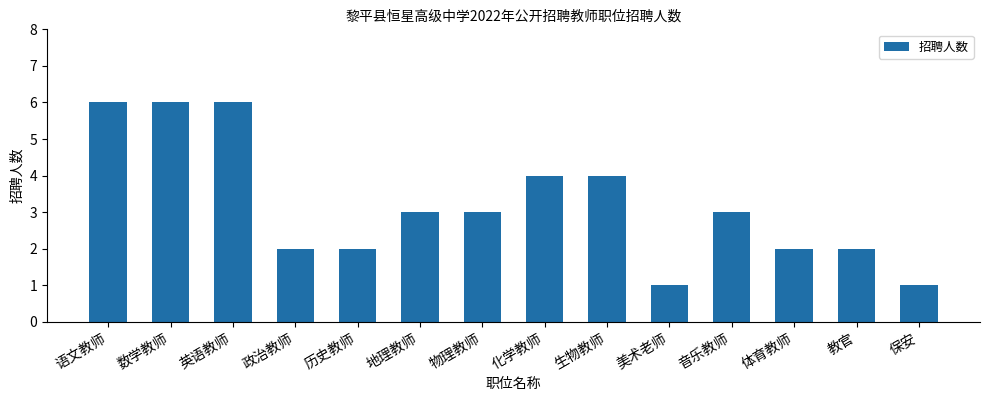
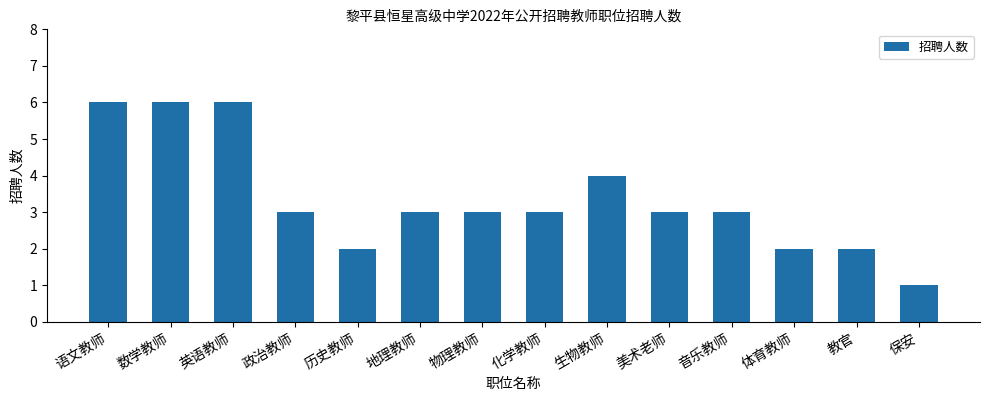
政治教师: 2 -> 3
化学教师: 4 -> 3
美术老师: 1 -> 3
